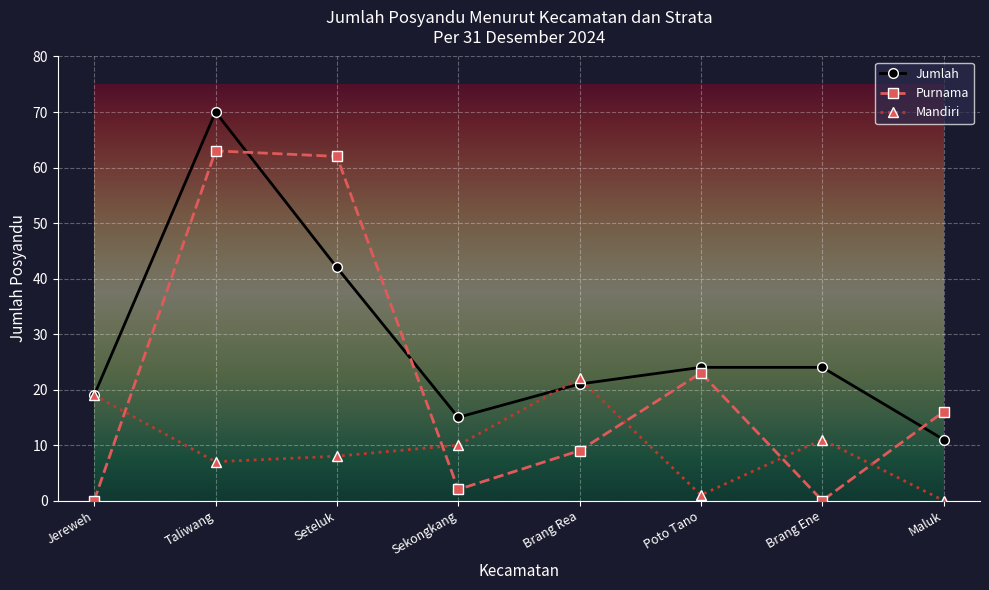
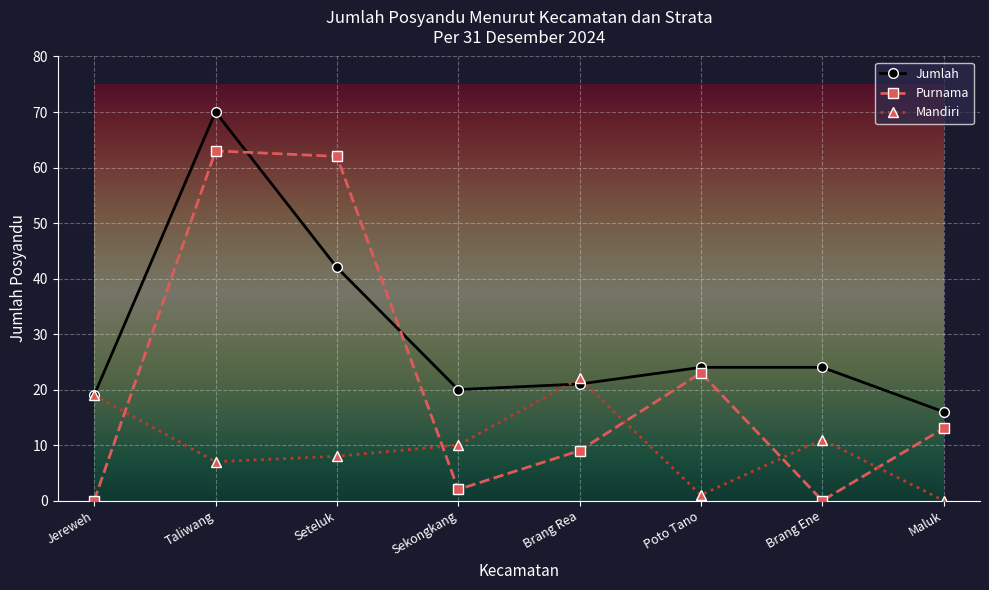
Jumlah, Sekongkang: 15 -> 20
Jumlah, Maluk: 11 -> 16
Purnama, Maluk: 16 -> 13
